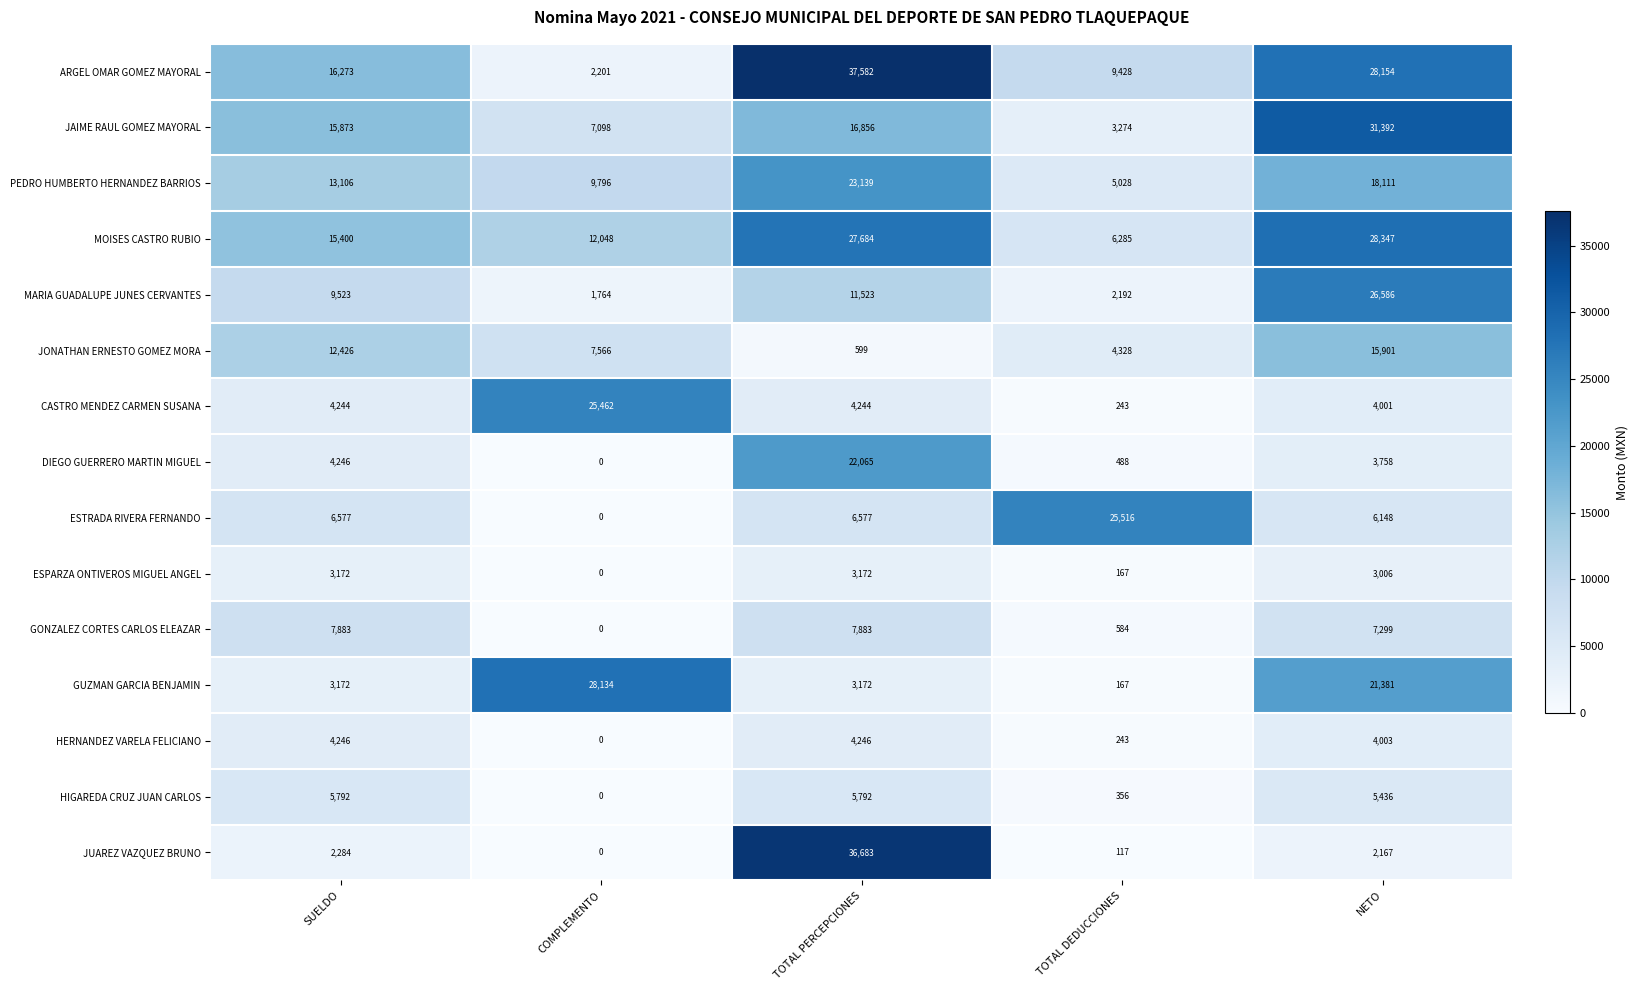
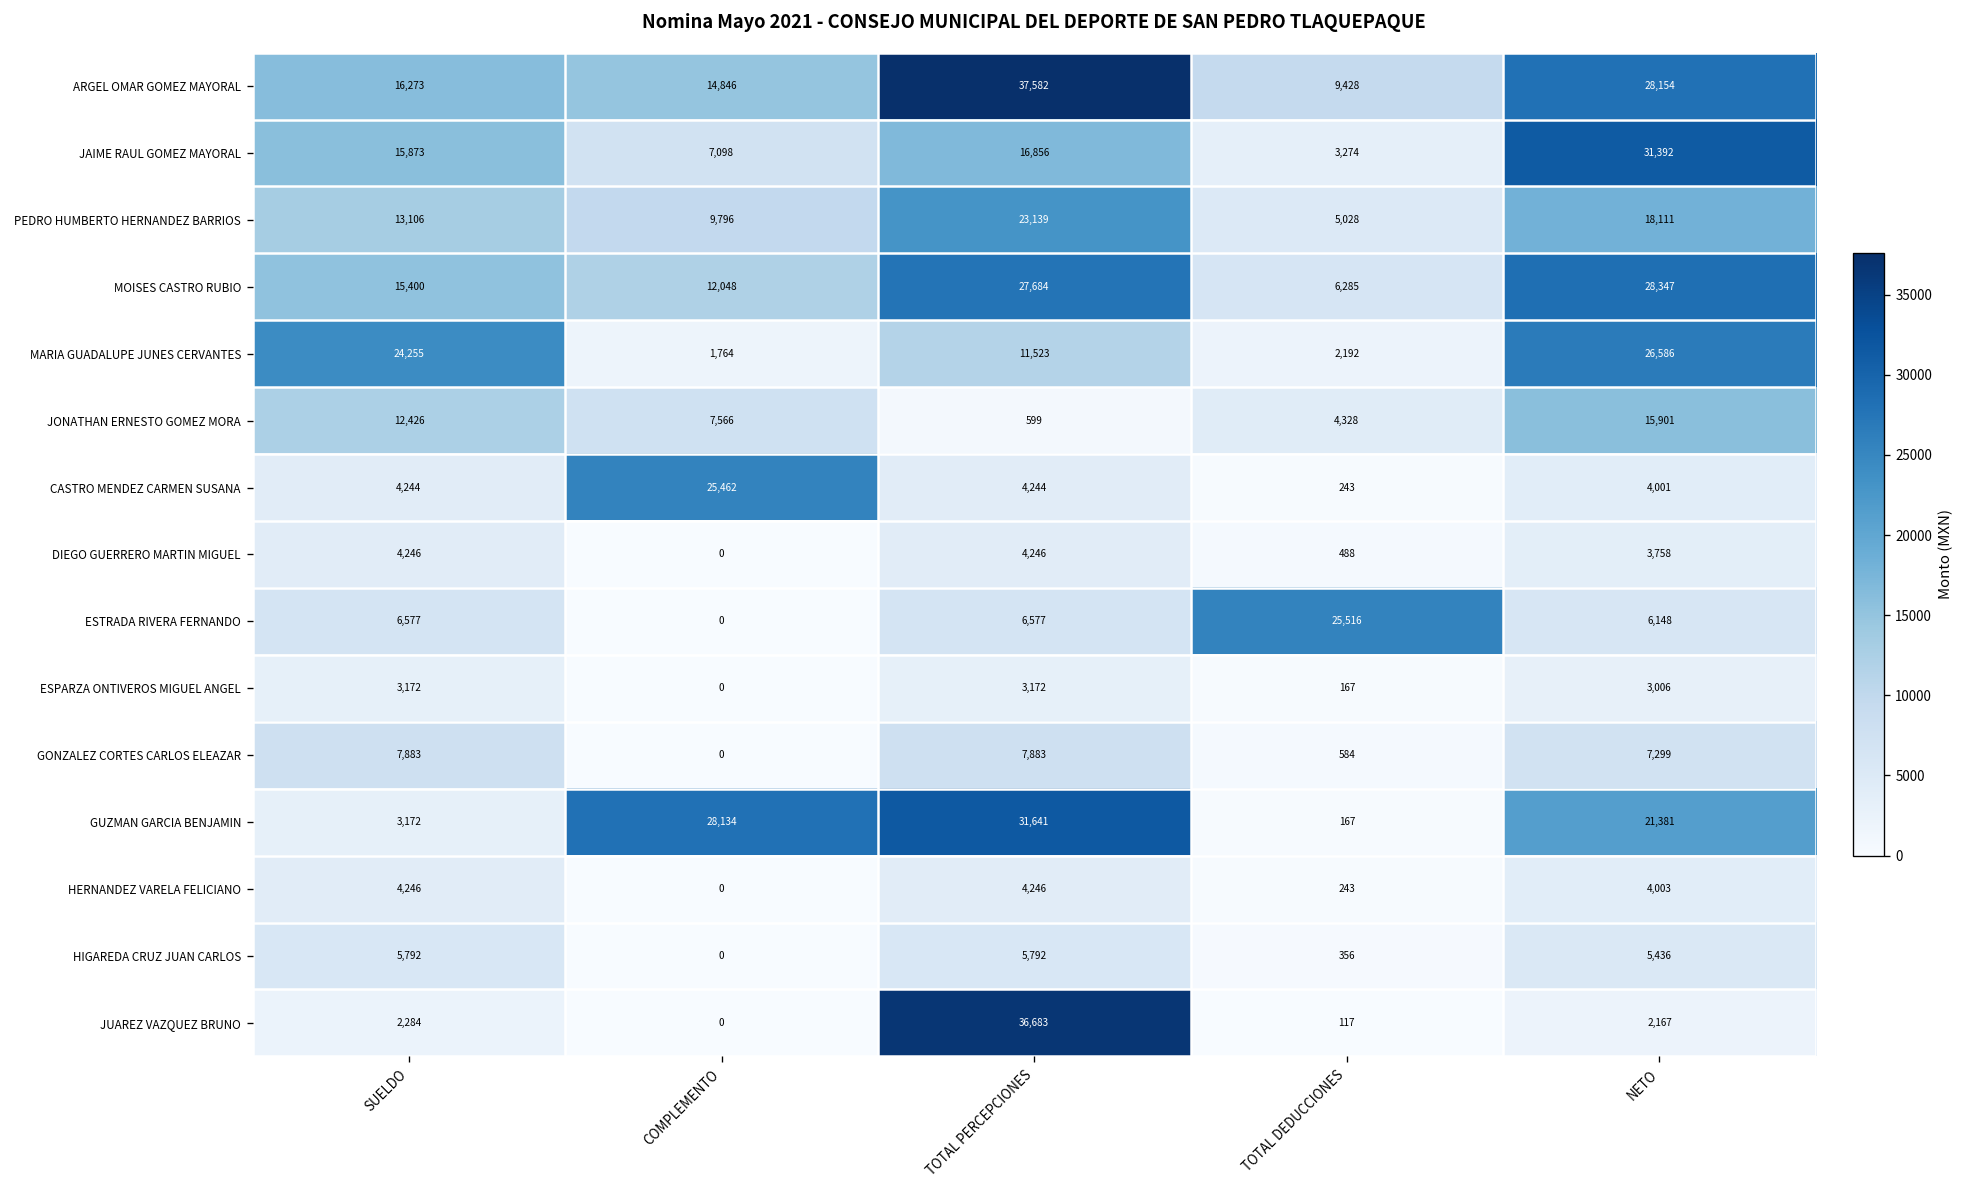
ARGEL OMAR GOMEZ MAYORAL, COMPLEMENTO: 2,201 -> 14,846
MARIA GUADALUPE JUNES CERVANTES, SUELDO: 9,523 -> 24,255
DIEGO GUERRERO MARTIN MIGUEL, TOTAL PERCEPCIONES: 22,065 -> 4,246
GUZMAN GARCIA BENJAMIN, TOTAL PERCEPCIONES: 3,172 -> 31,641
